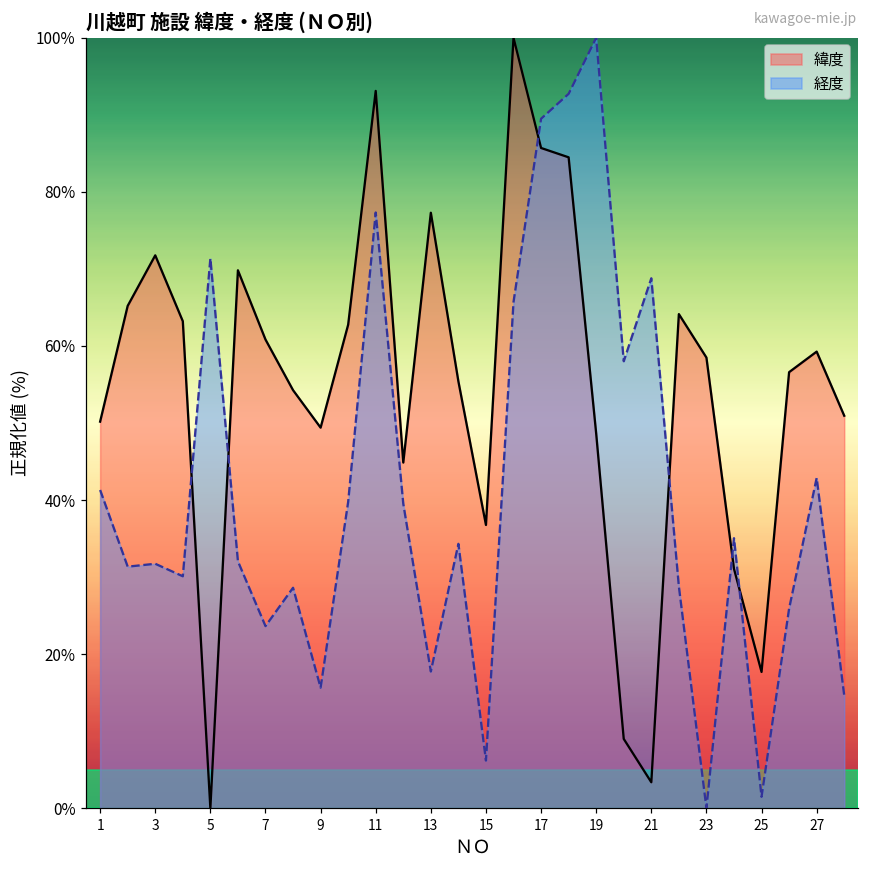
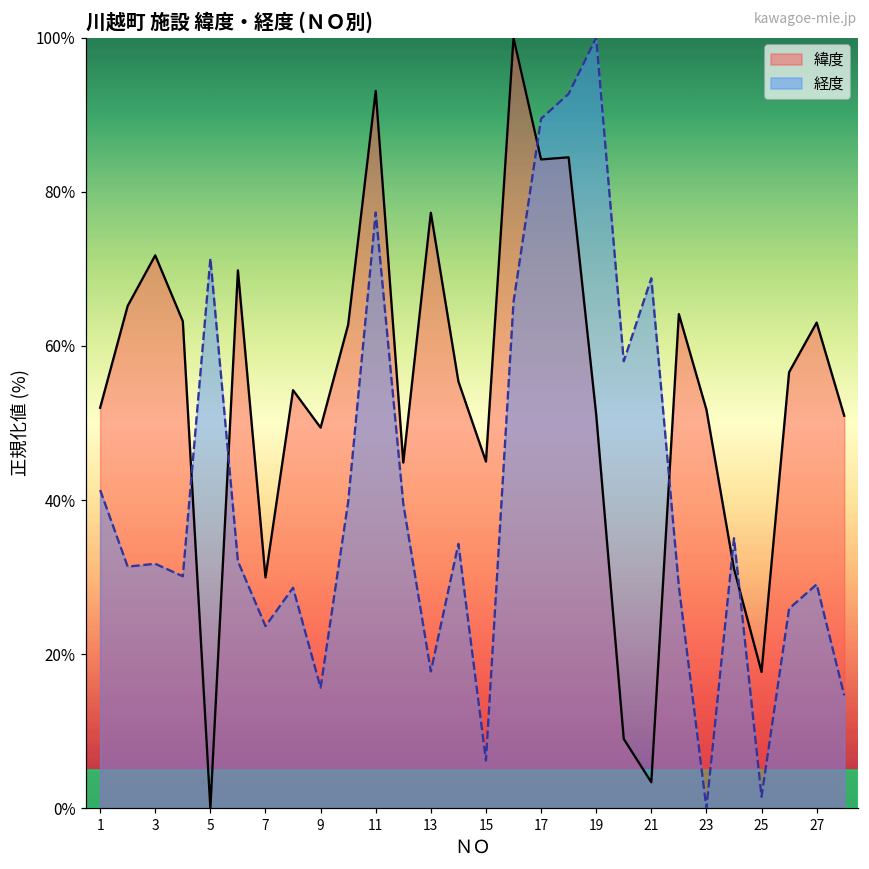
緯度, 1: 50% -> 52%
緯度, 7: 61% -> 30%
緯度, 15: 37% -> 45%
緯度, 17: 86% -> 84%
緯度, 19: 49% -> 51%
緯度, 23: 58% -> 52%
緯度, 27: 59% -> 63%
経度, 27: 43% -> 29%
